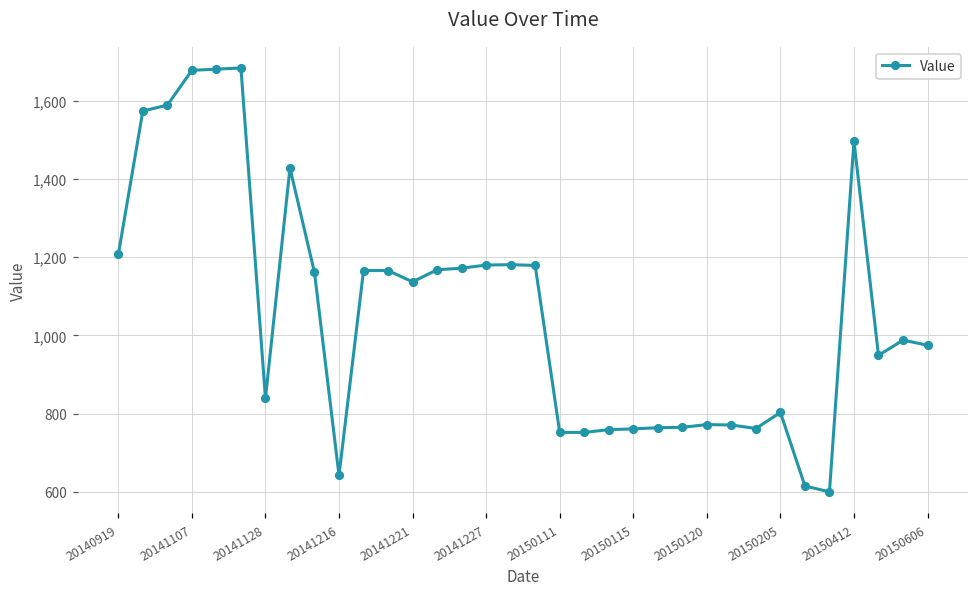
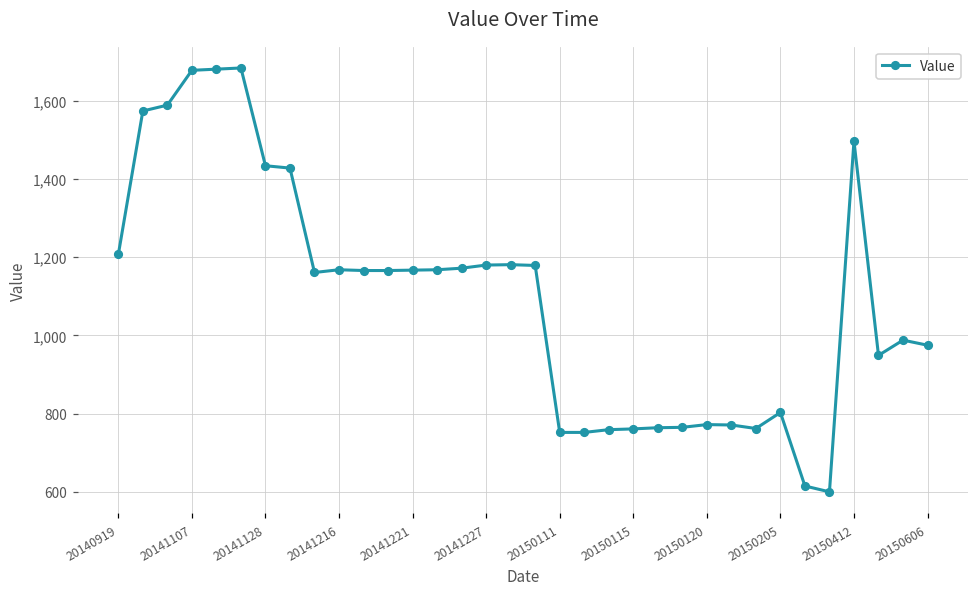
20141128: 840 -> 1,430
20141216: 640 -> 1,170
20141221: 1,140 -> 1,170
